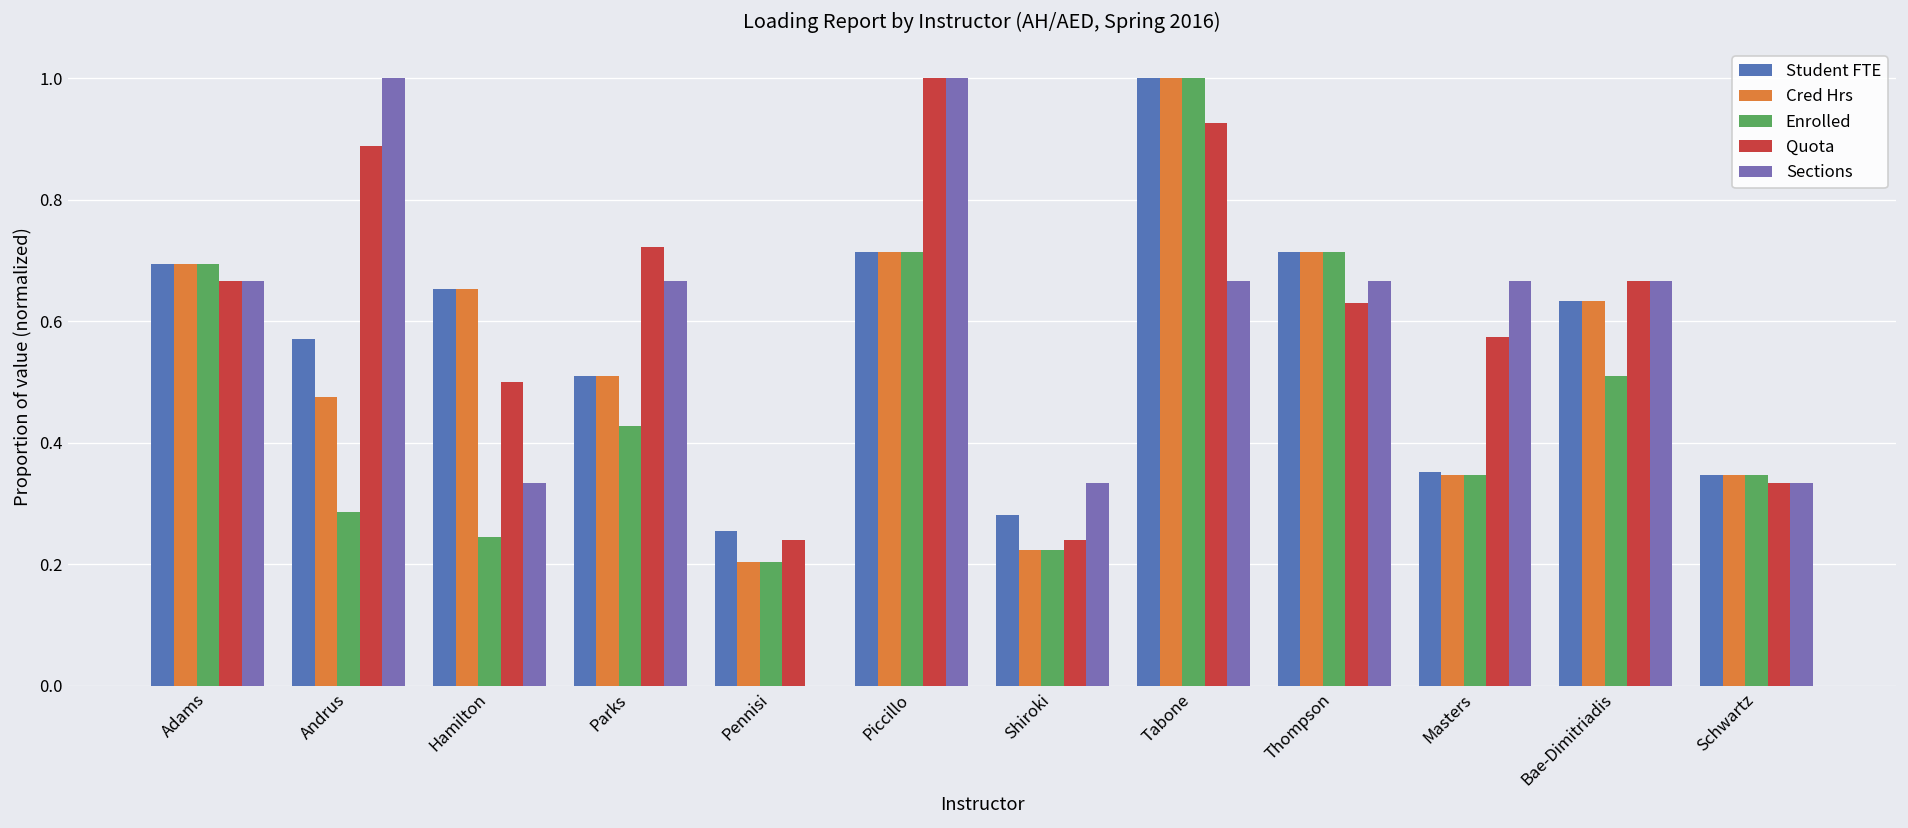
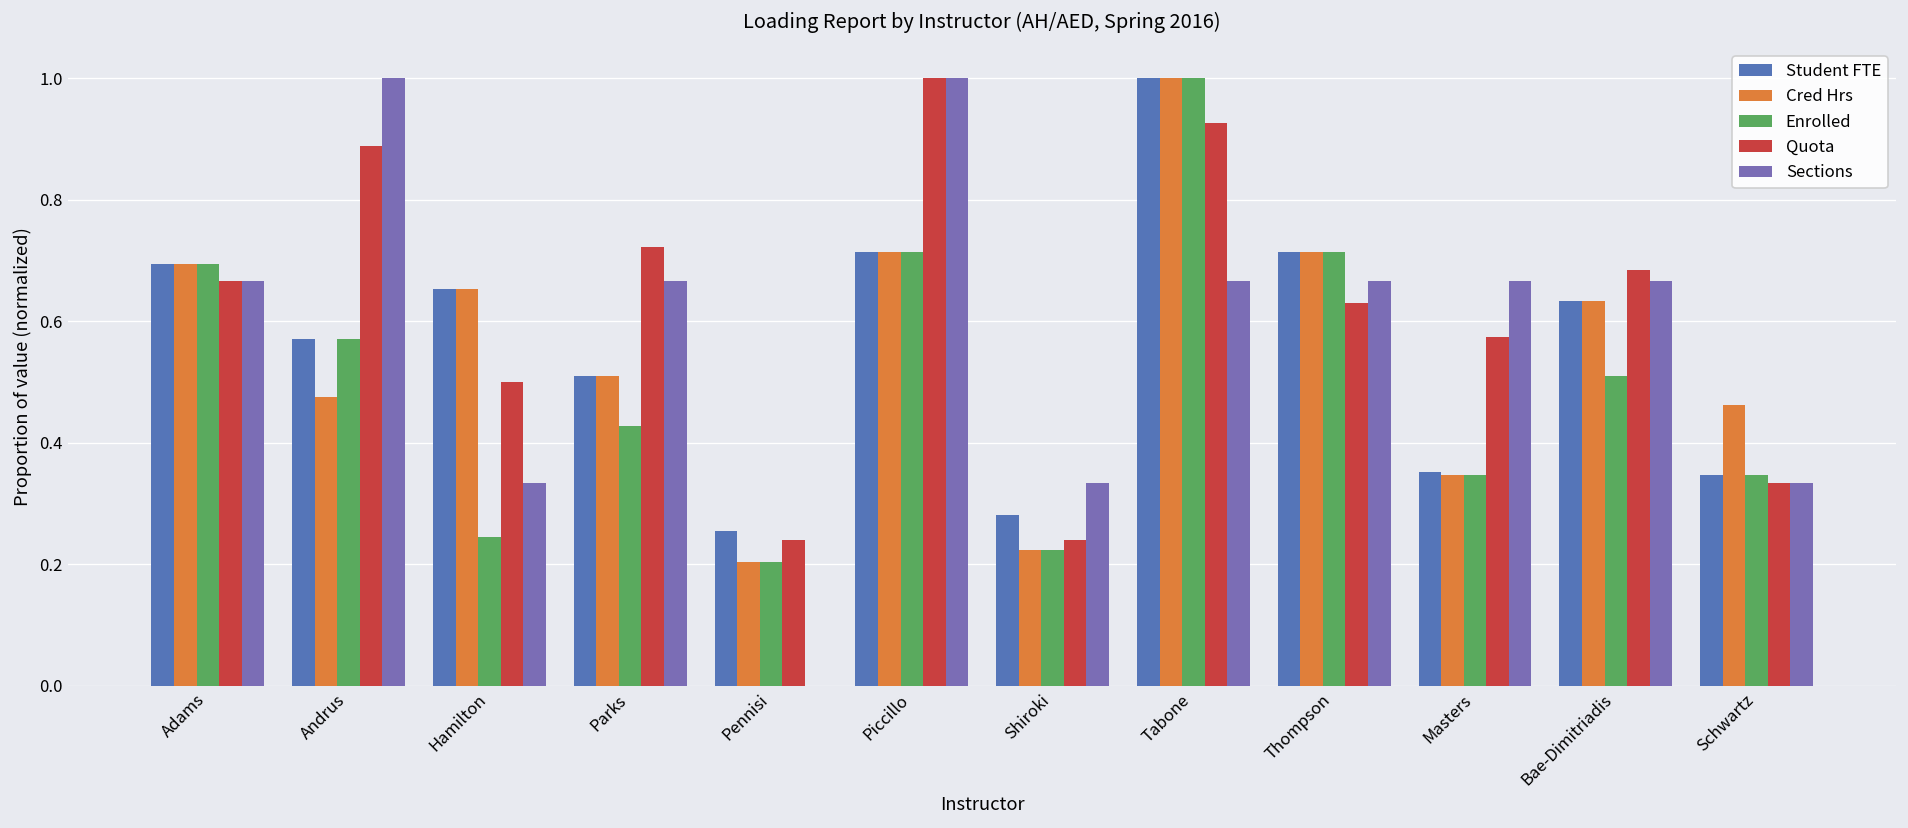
Enrolled, Andrus: 0.29 -> 0.57
Quota, Bae-Dimitriadis: 0.67 -> 0.69
Cred Hrs, Schwartz: 0.35 -> 0.46
